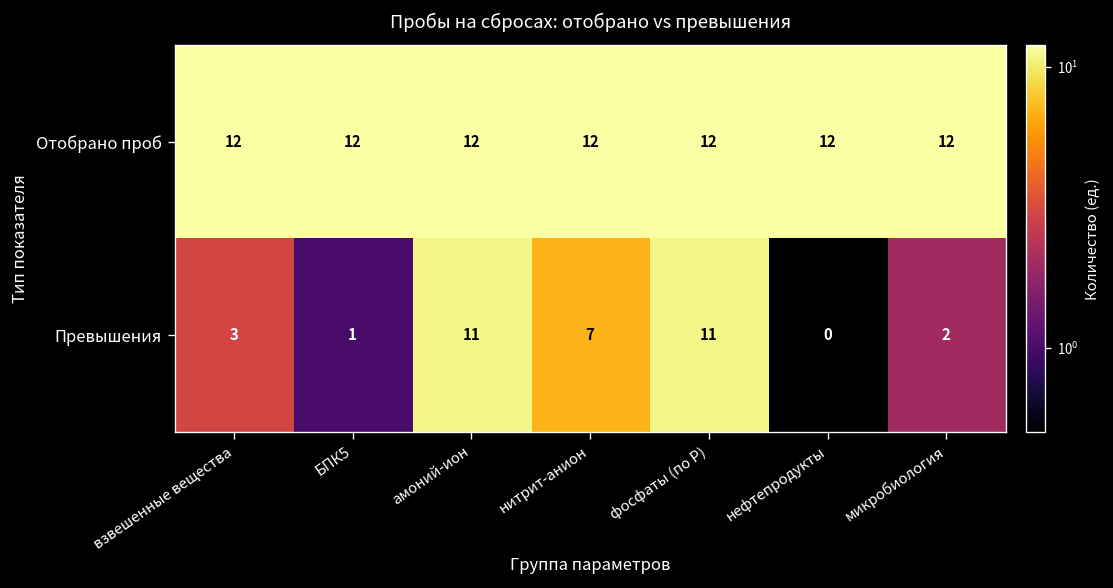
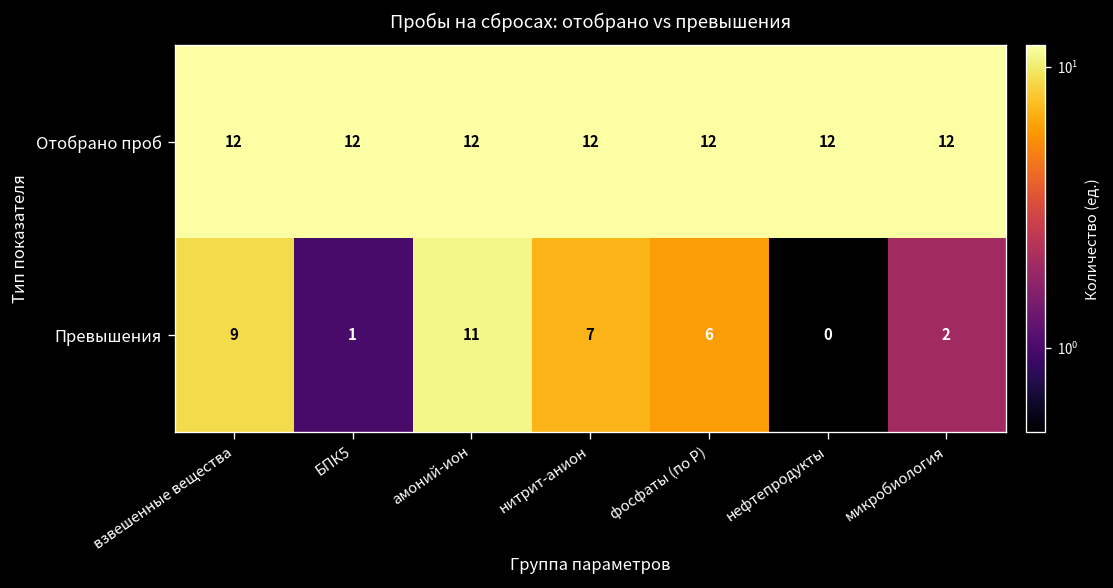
Превышения, взвешенные вещества: 3 -> 9
Превышения, фосфаты (по Р): 11 -> 6
